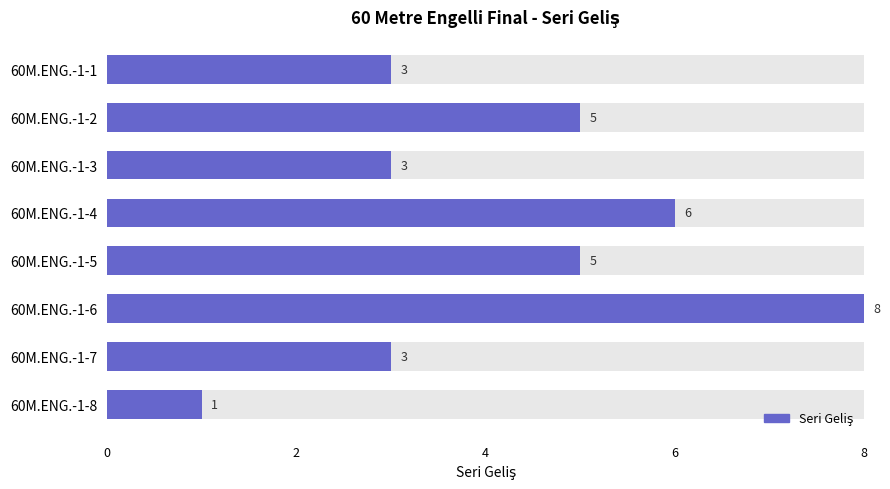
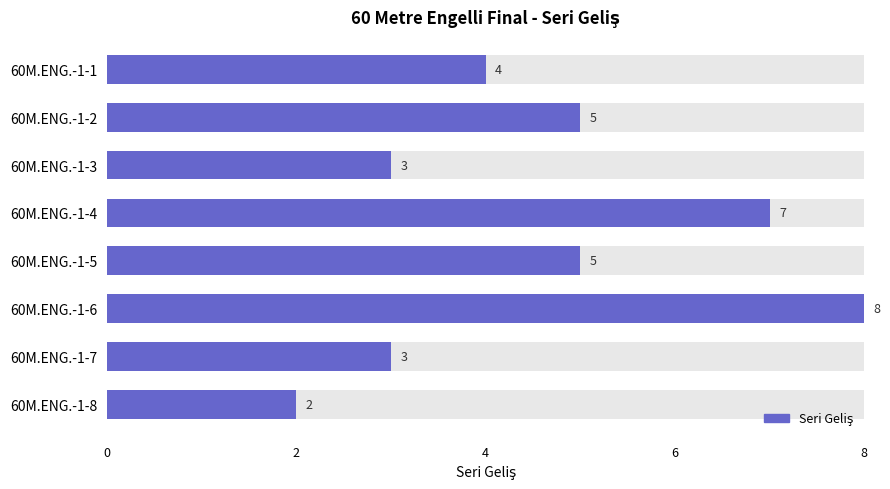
Seri Geliş, 60M.ENG.-1-1: 3 -> 4
Seri Geliş, 60M.ENG.-1-4: 6 -> 7
Seri Geliş, 60M.ENG.-1-8: 1 -> 2
